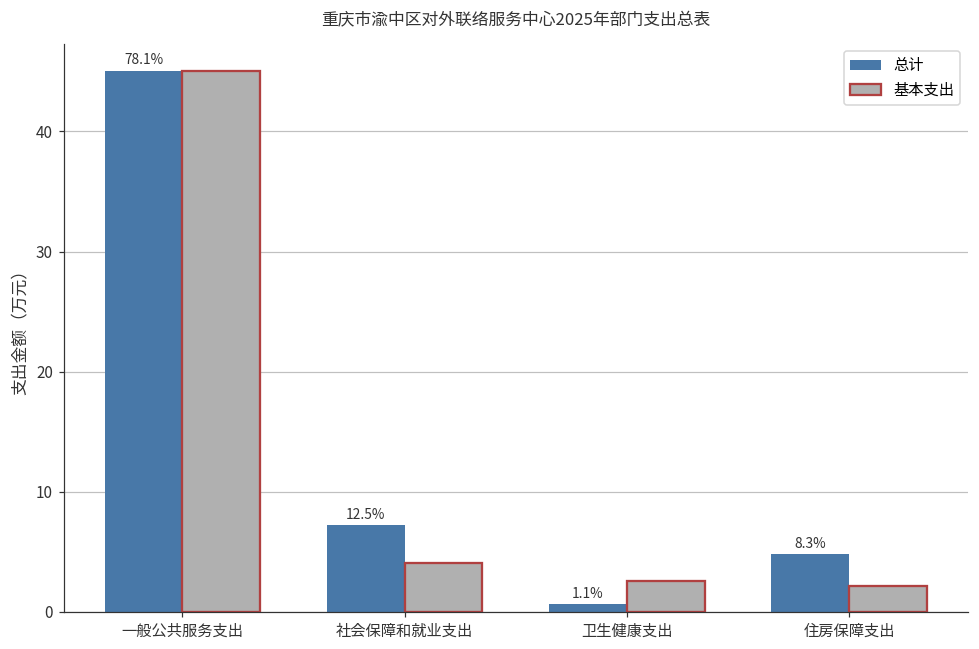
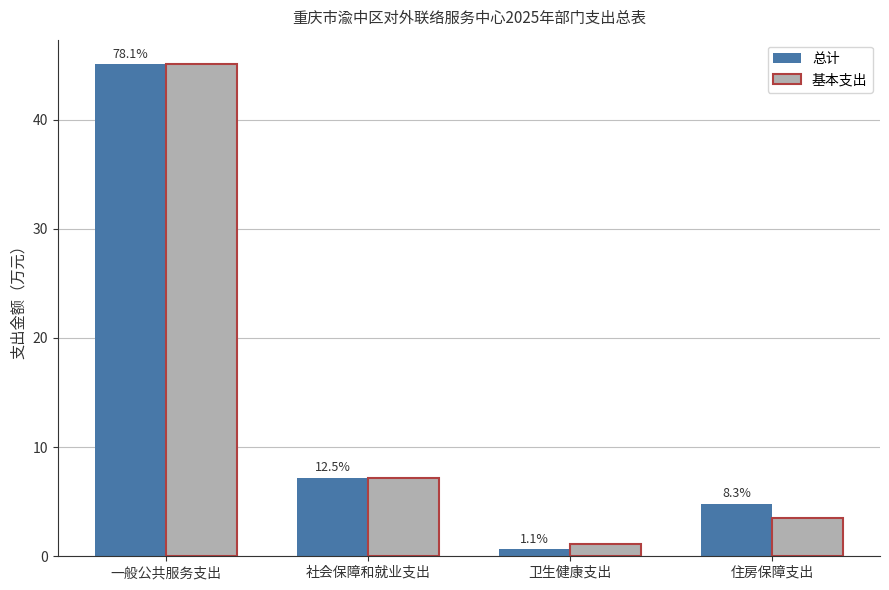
基本支出, 社会保障和就业支出: 4.1 -> 7.2
基本支出, 卫生健康支出: 2.6 -> 1.1
基本支出, 住房保障支出: 2.1 -> 3.5
